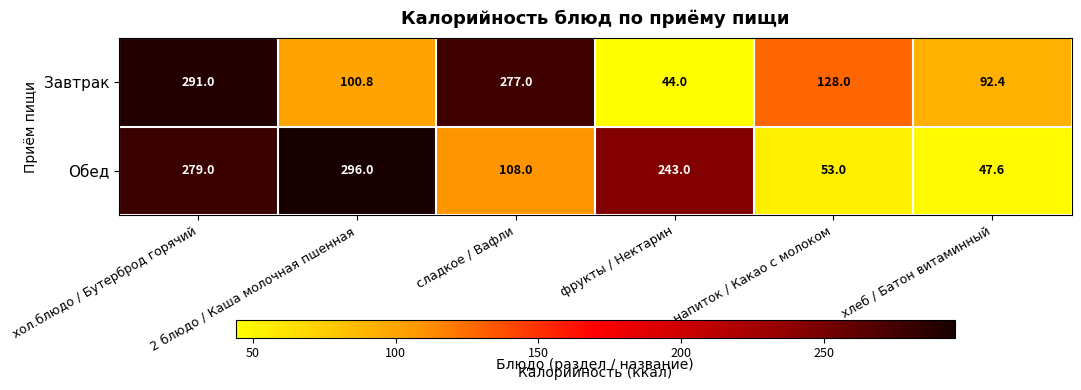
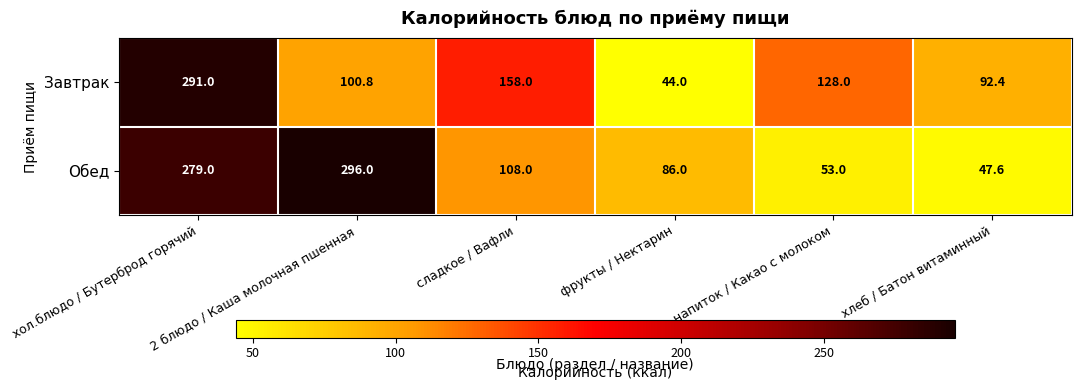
Завтрак, сладкое / Вафли: 277.0 -> 158.0
Обед, фрукты / Нектарин: 243.0 -> 86.0
